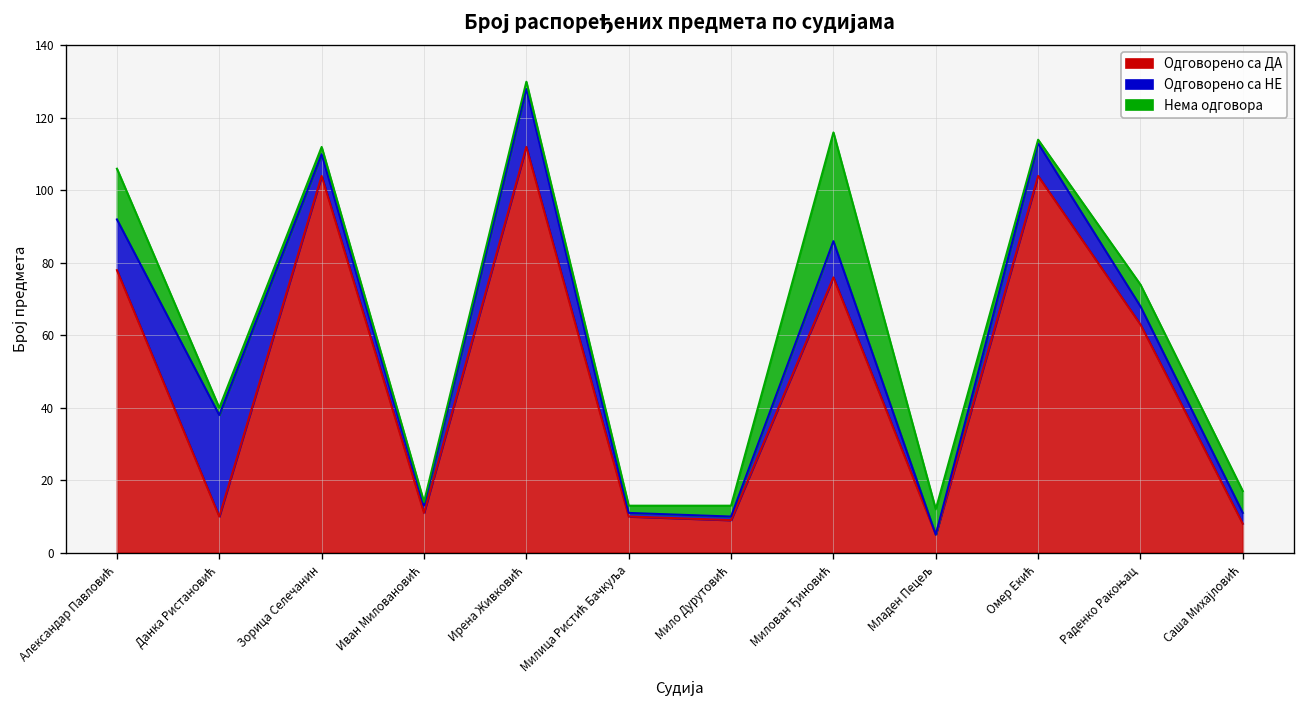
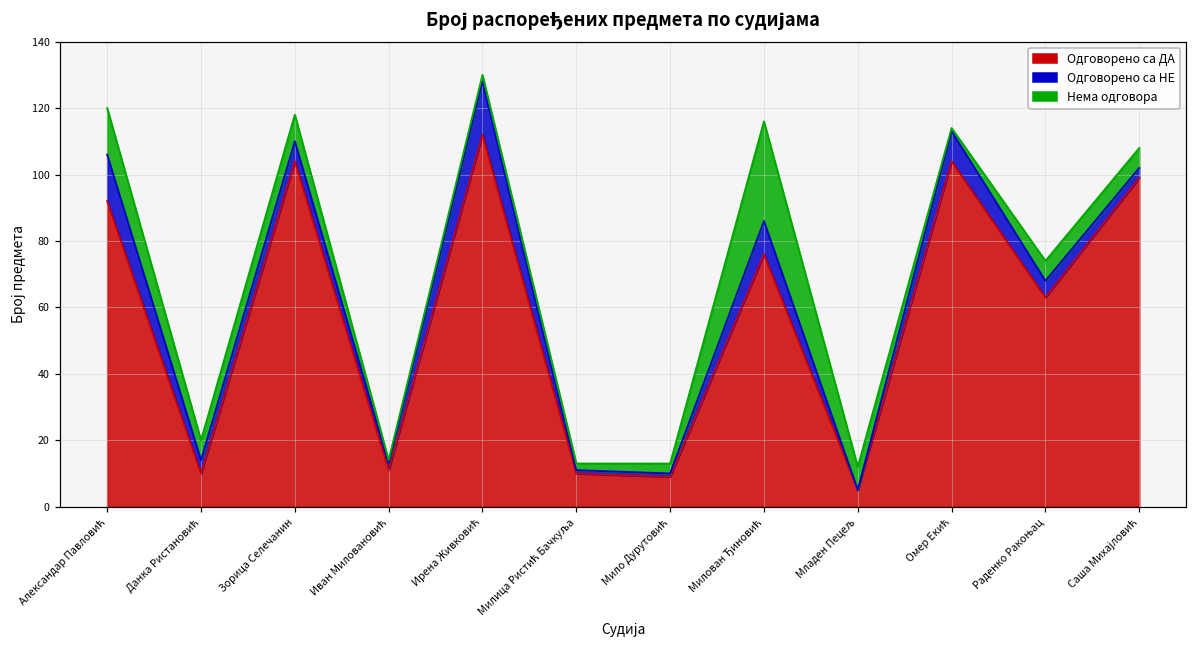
Одговорено са ДА, Александар Павловић: 78 -> 92
Одговорено са НЕ, Данка Ристановић: 28 -> 4
Нема одговора, Данка Ристановић: 2 -> 6
Нема одговора, Зорица Селечанин: 2 -> 8
Одговорено са ДА, Саша Михајловић: 8 -> 99
